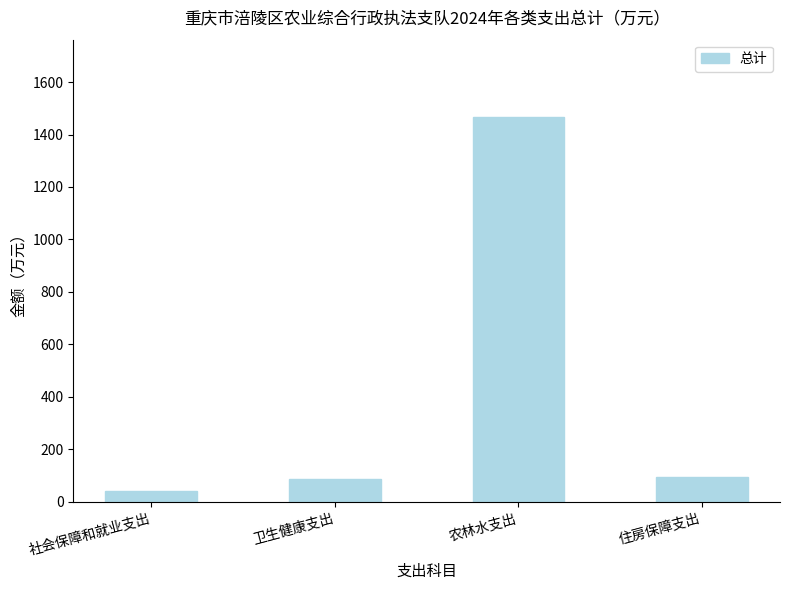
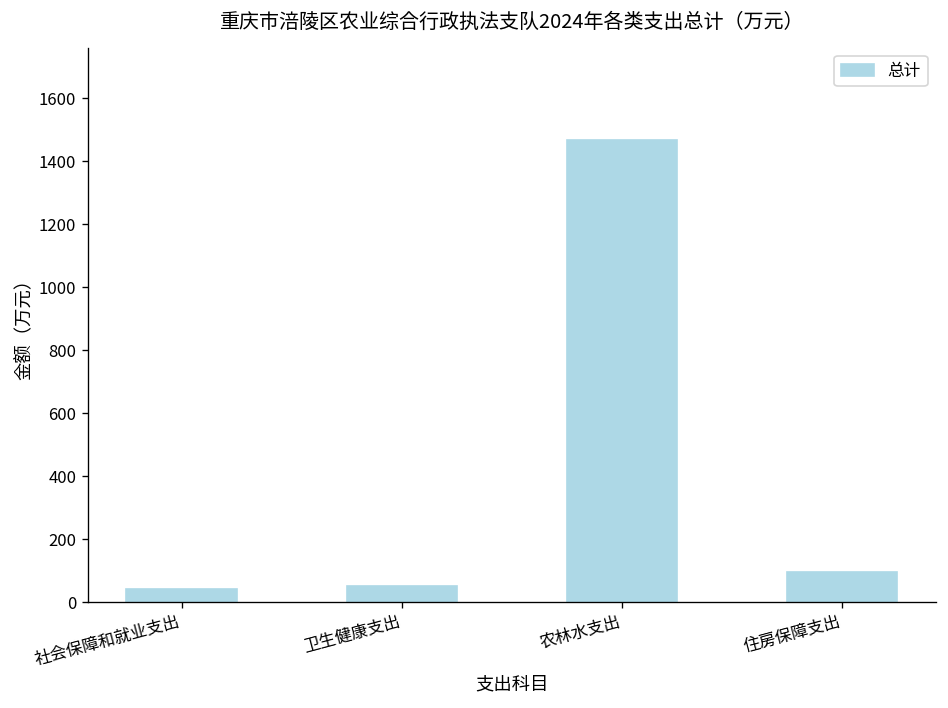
卫生健康支出: 90 -> 50
